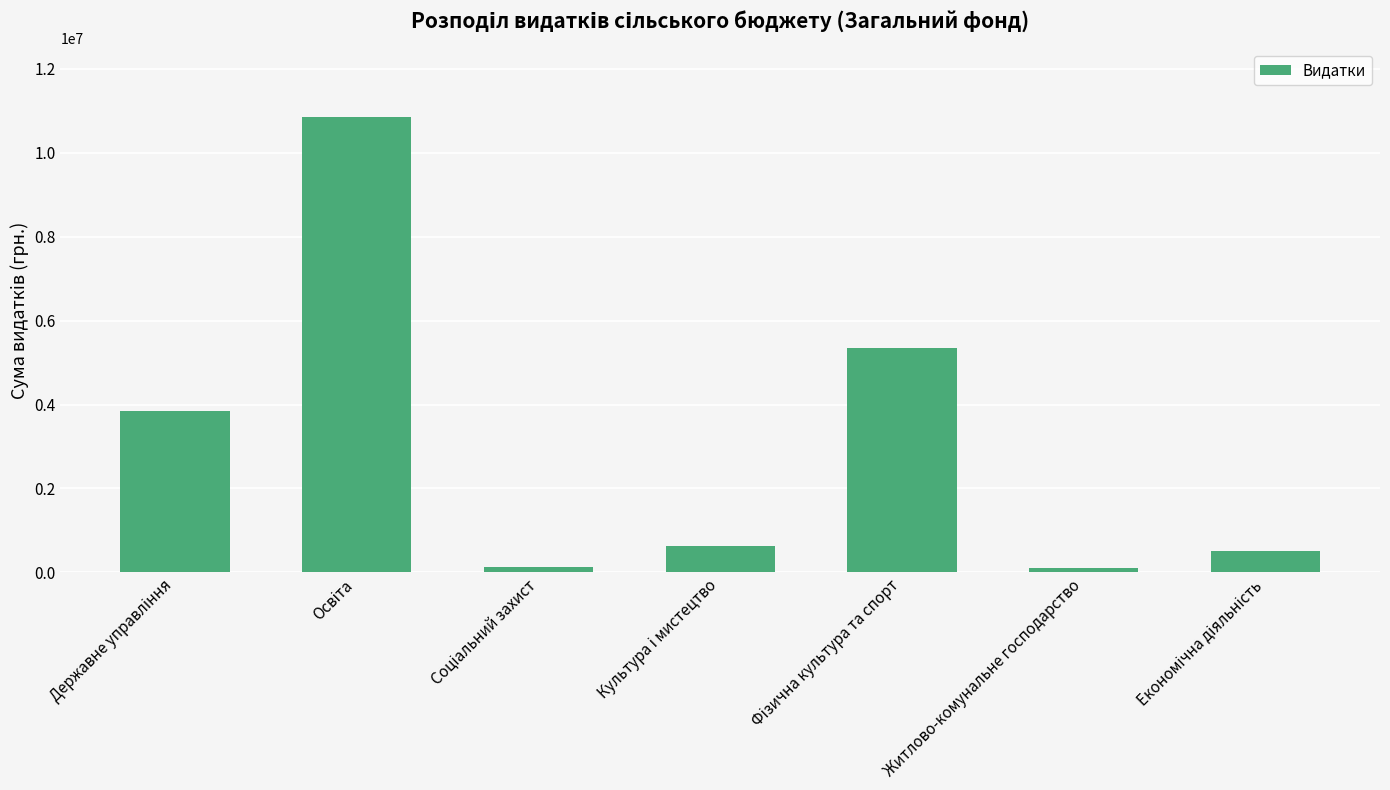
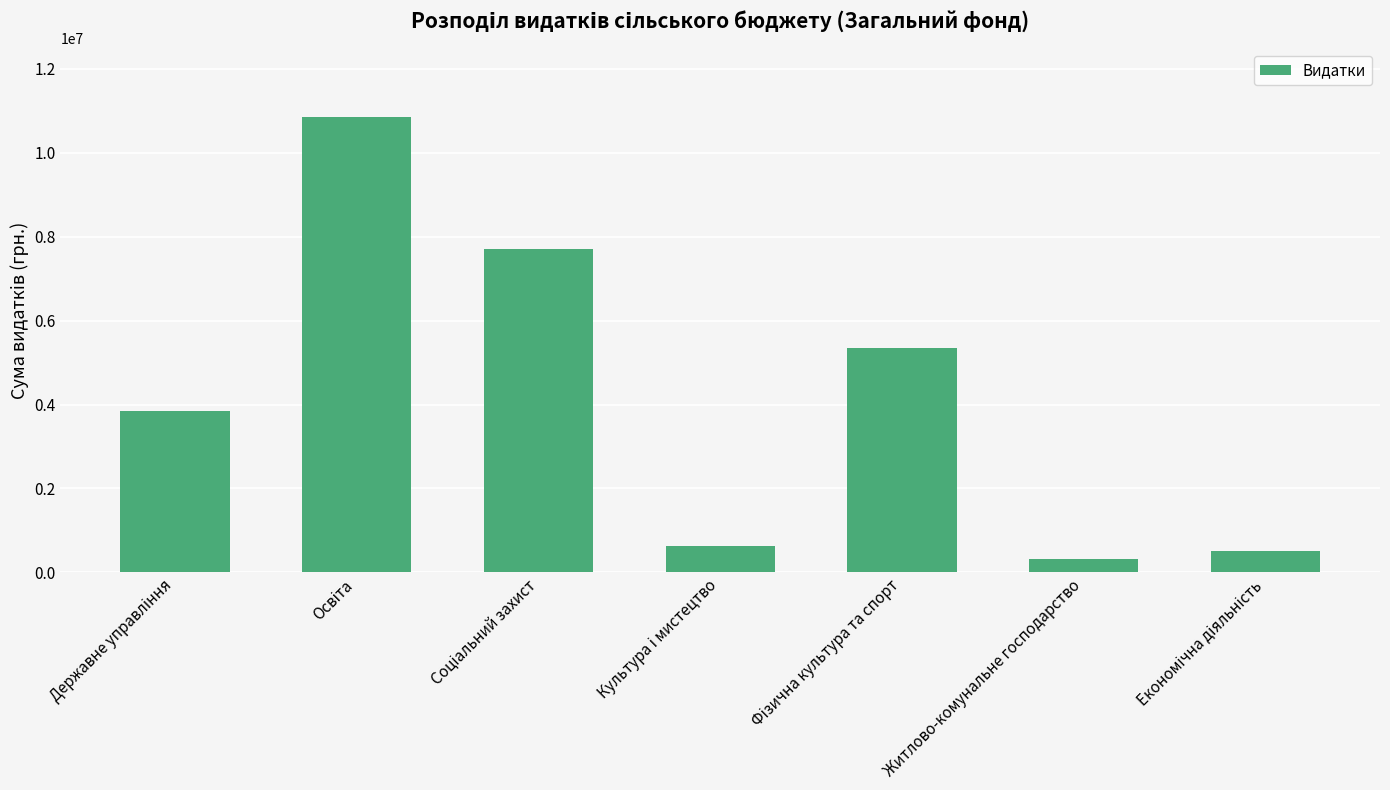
Соціальний захист: 100000 -> 7700000
Житлово-комунальне господарство: 100000 -> 300000
